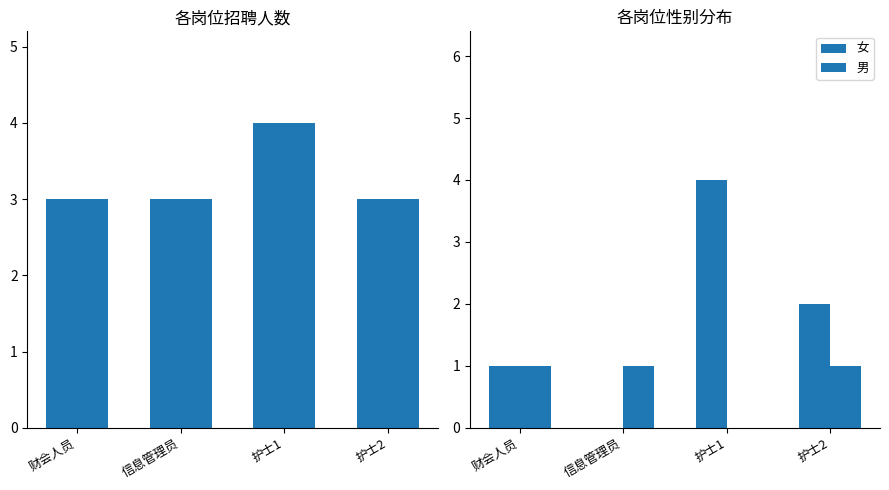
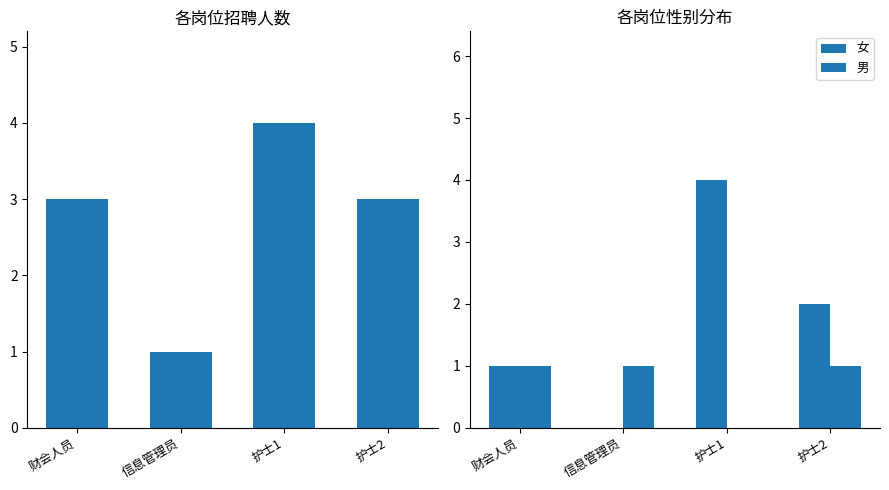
各岗位招聘人数, 信息管理员: 3 -> 1
